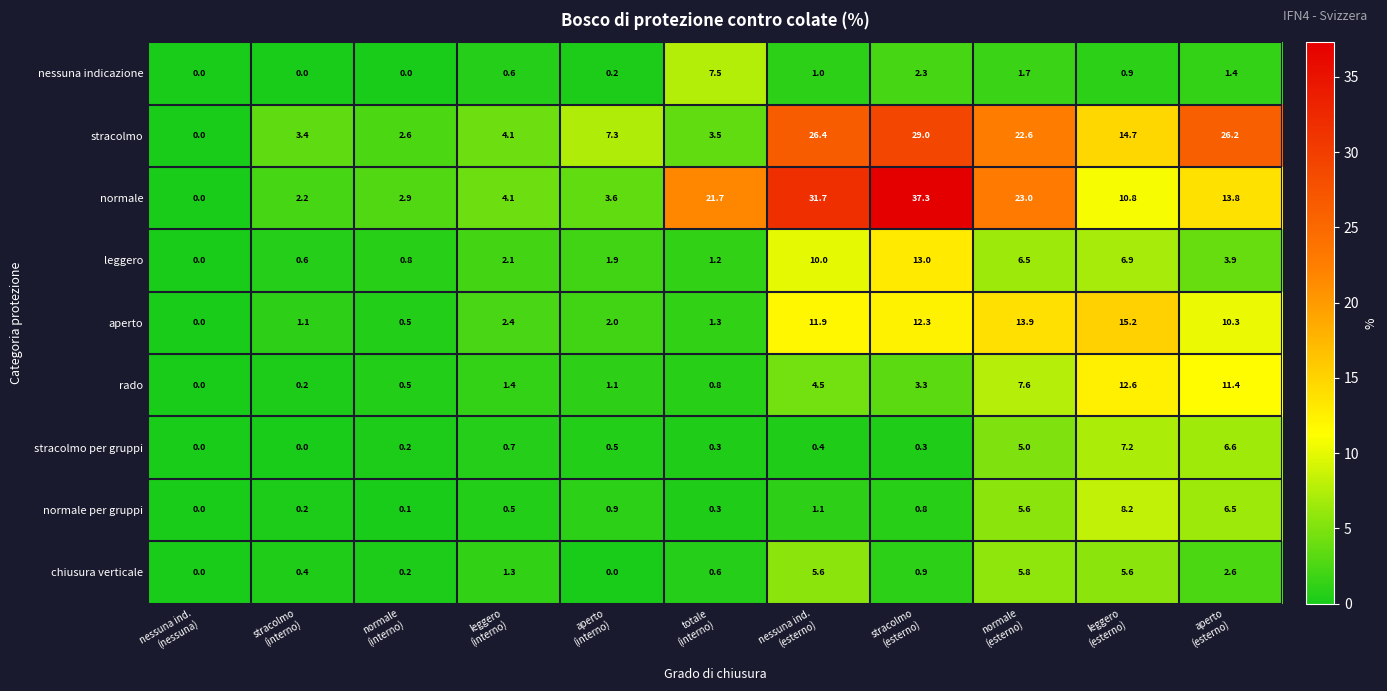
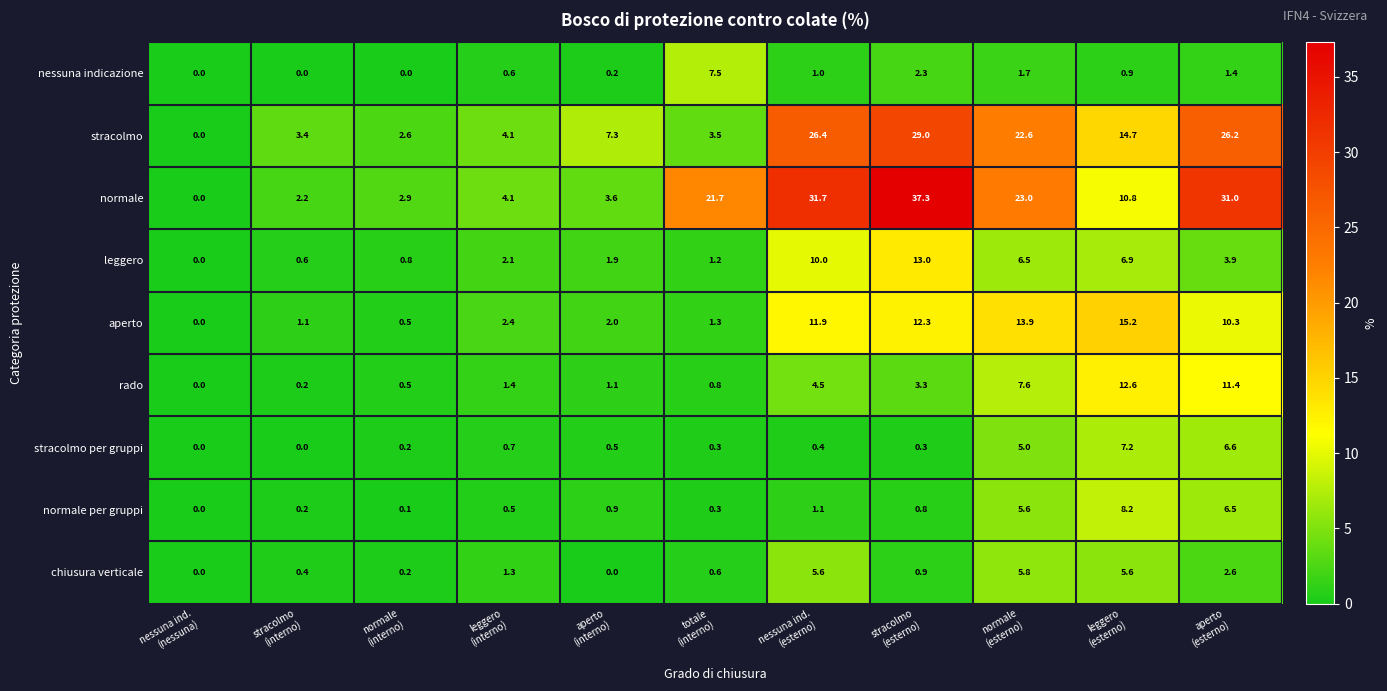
normale, aperto (esterno): 13.8 -> 31.0
